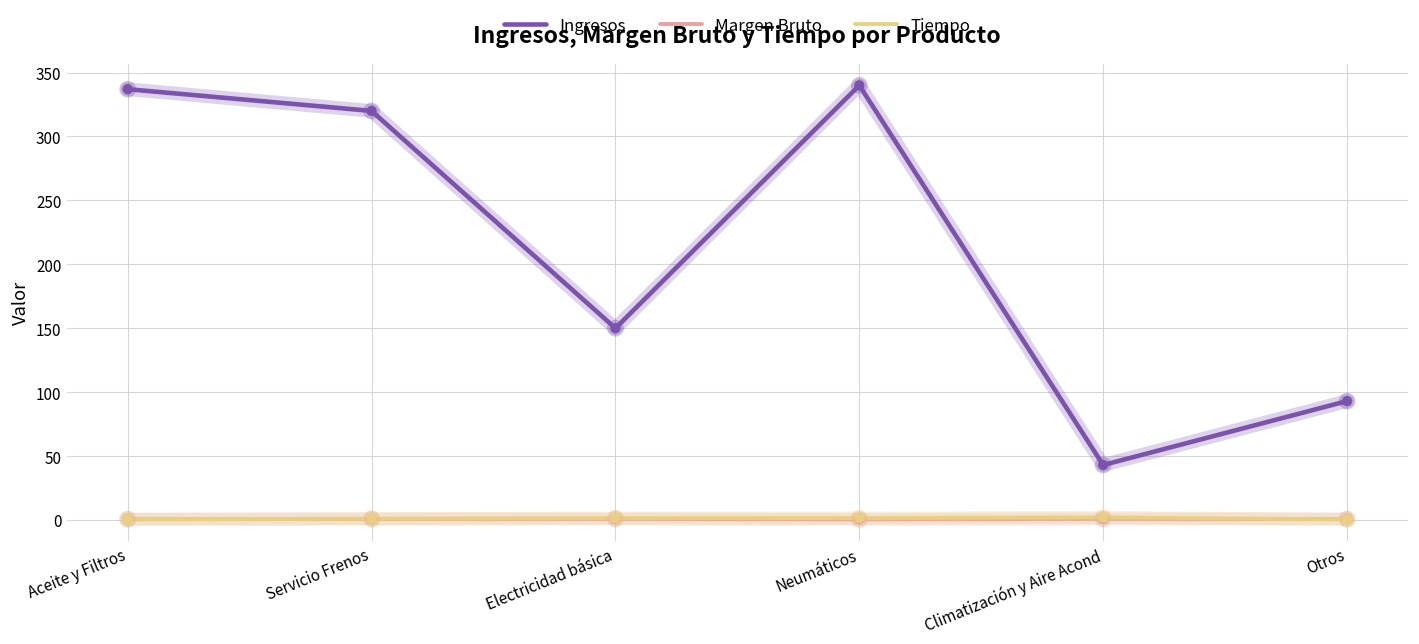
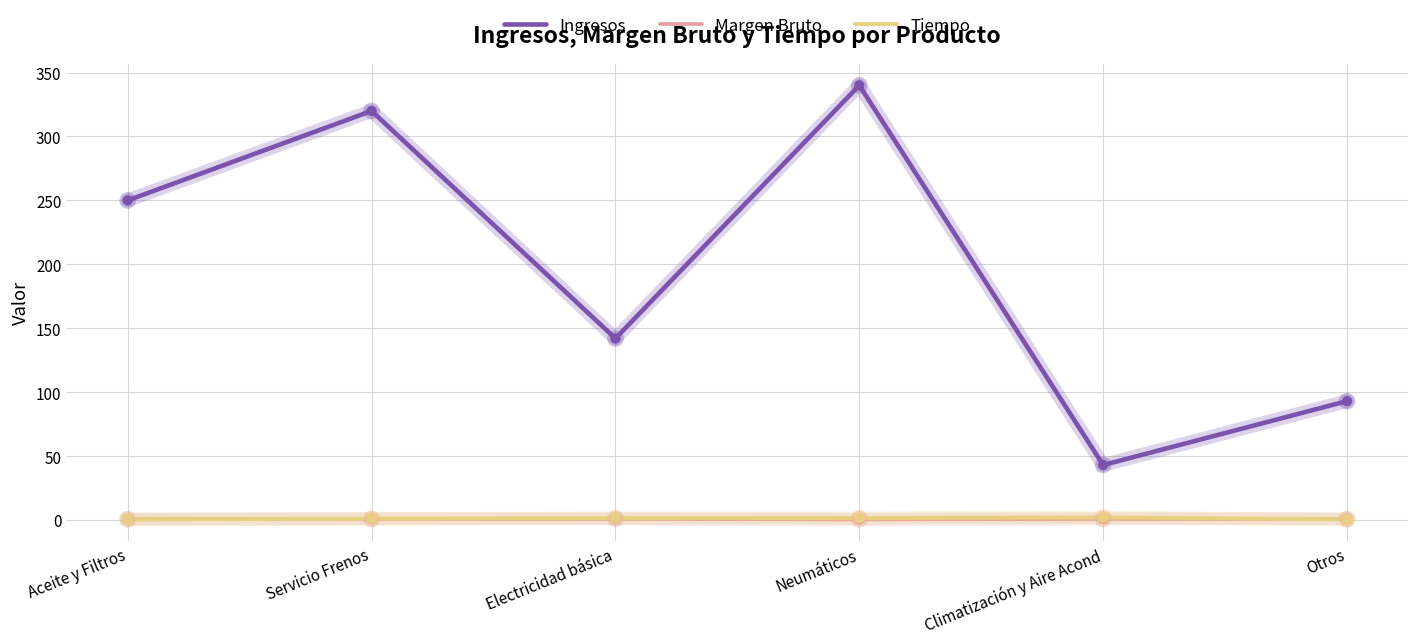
Ingresos, Aceite y Filtros: 337 -> 250
Ingresos, Electricidad básica: 150 -> 142
